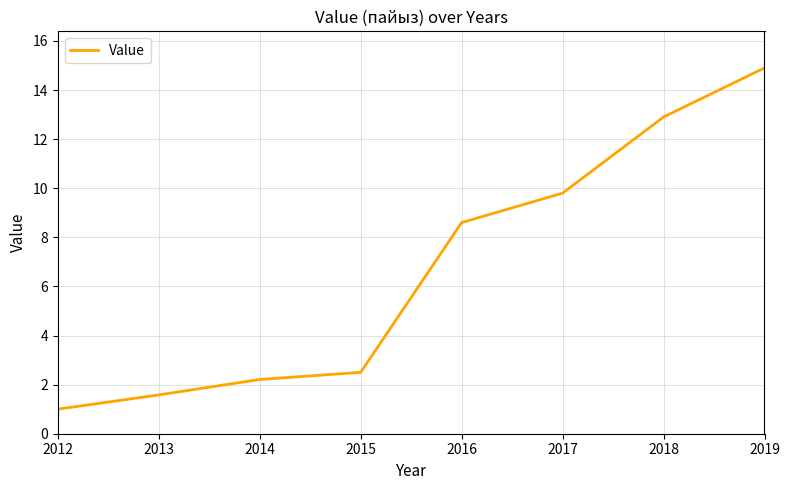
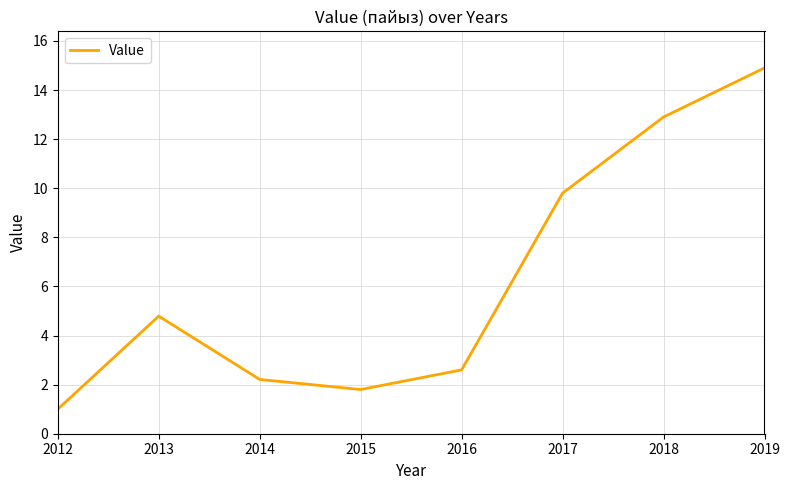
2013: 1.6 -> 4.8
2015: 2.5 -> 1.8
2016: 8.6 -> 2.6
